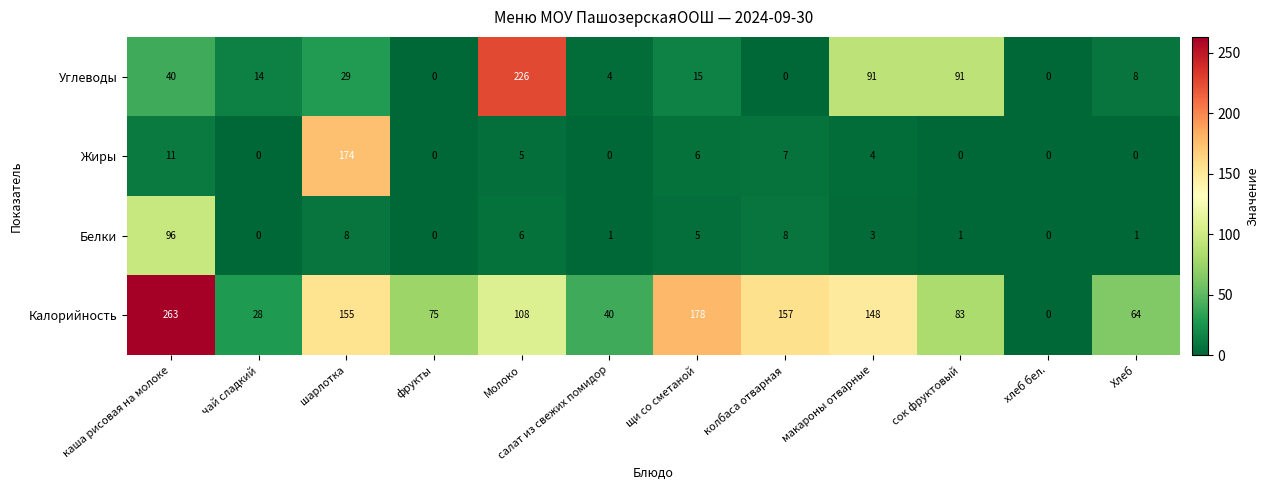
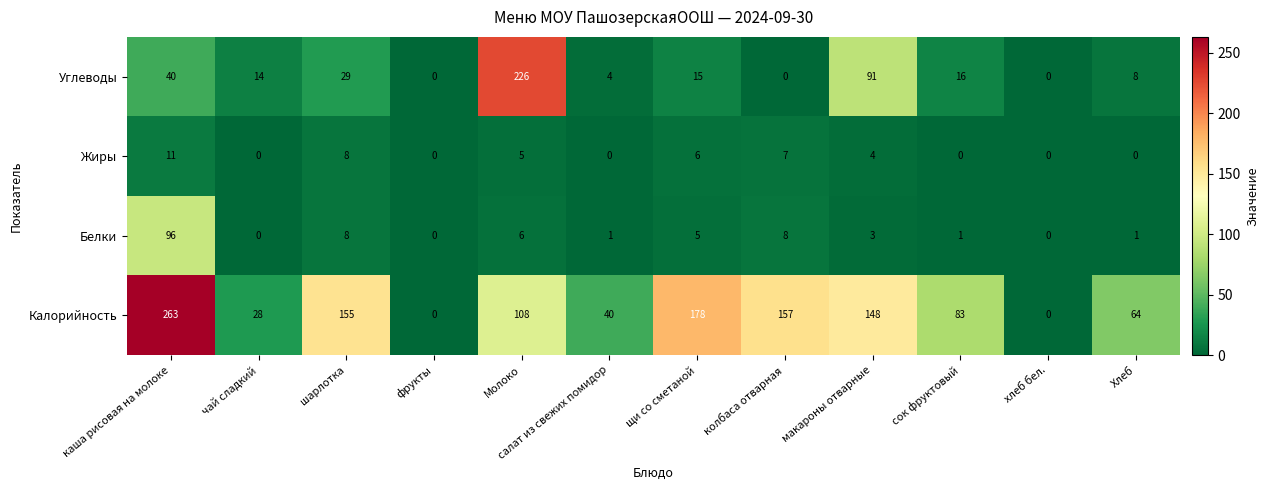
Углеводы, сок фруктовый: 91 -> 16
Жиры, шарлотка: 174 -> 8
Калорийность, фрукты: 75 -> 0
